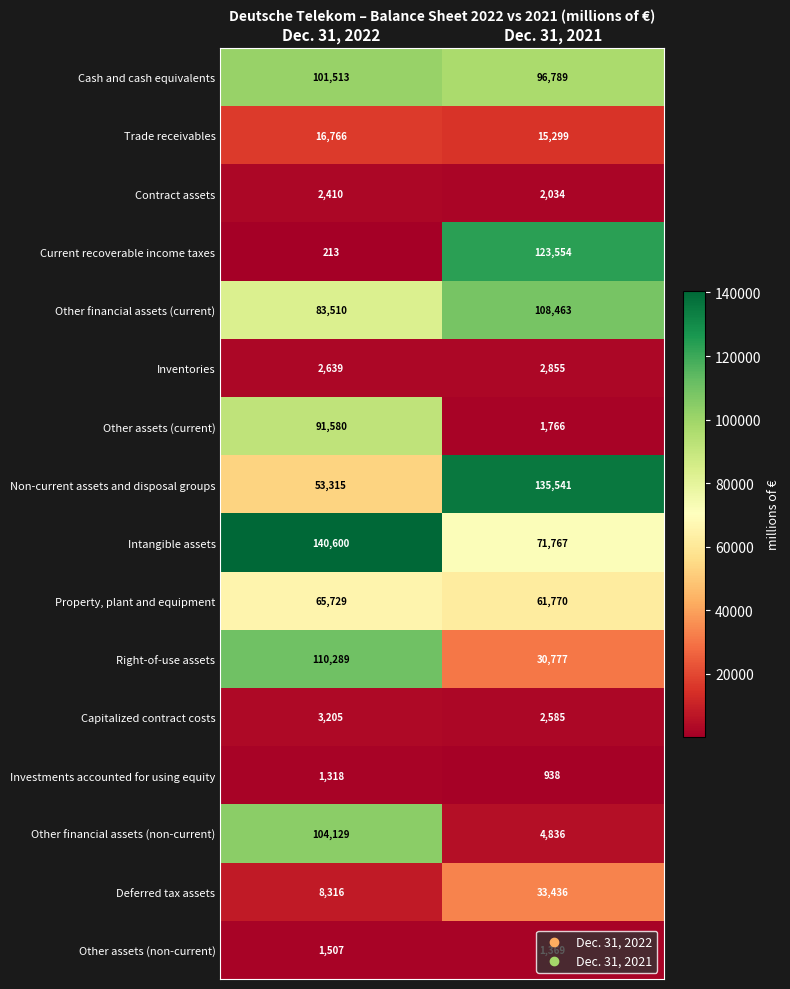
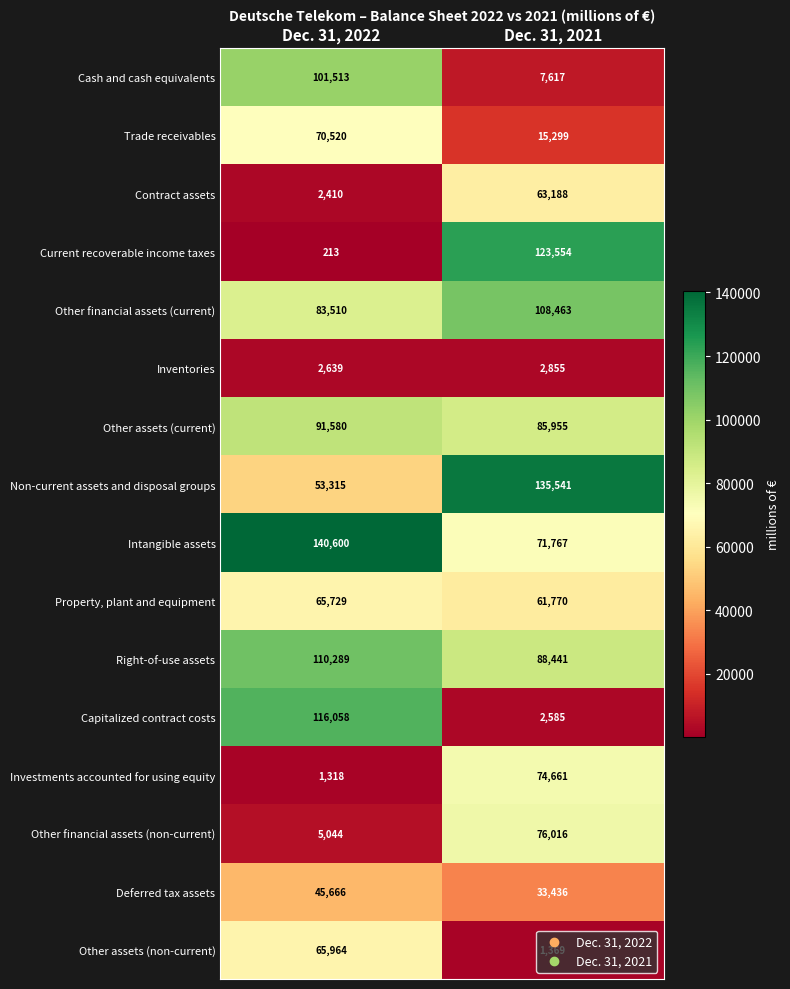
Cash and cash equivalents, Dec. 31, 2021: 96,789 -> 7,617
Trade receivables, Dec. 31, 2022: 16,766 -> 70,520
Contract assets, Dec. 31, 2021: 2,034 -> 63,188
Other assets (current), Dec. 31, 2021: 1,766 -> 85,955
Right-of-use assets, Dec. 31, 2021: 30,777 -> 88,441
Capitalized contract costs, Dec. 31, 2022: 3,205 -> 116,058
Investments accounted for using equity, Dec. 31, 2021: 938 -> 74,661
Other financial assets (non-current), Dec. 31, 2022: 104,129 -> 5,044
Other financial assets (non-current), Dec. 31, 2021: 4,836 -> 76,016
Deferred tax assets, Dec. 31, 2022: 8,316 -> 45,666
Other assets (non-current), Dec. 31, 2022: 1,507 -> 65,964
